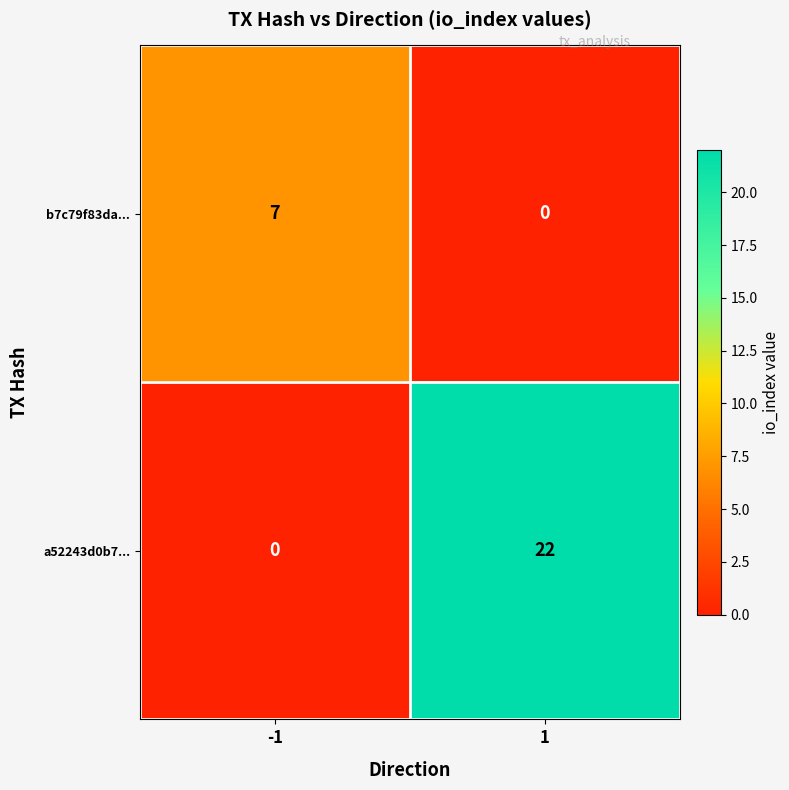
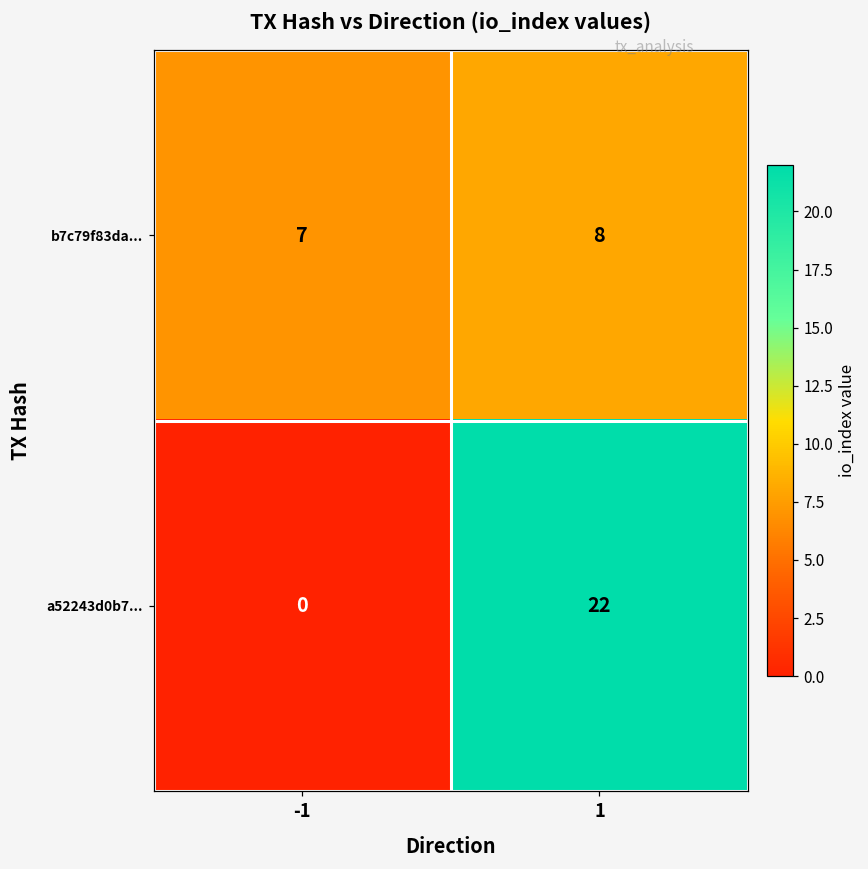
b7c79f83da..., 1: 0 -> 8
